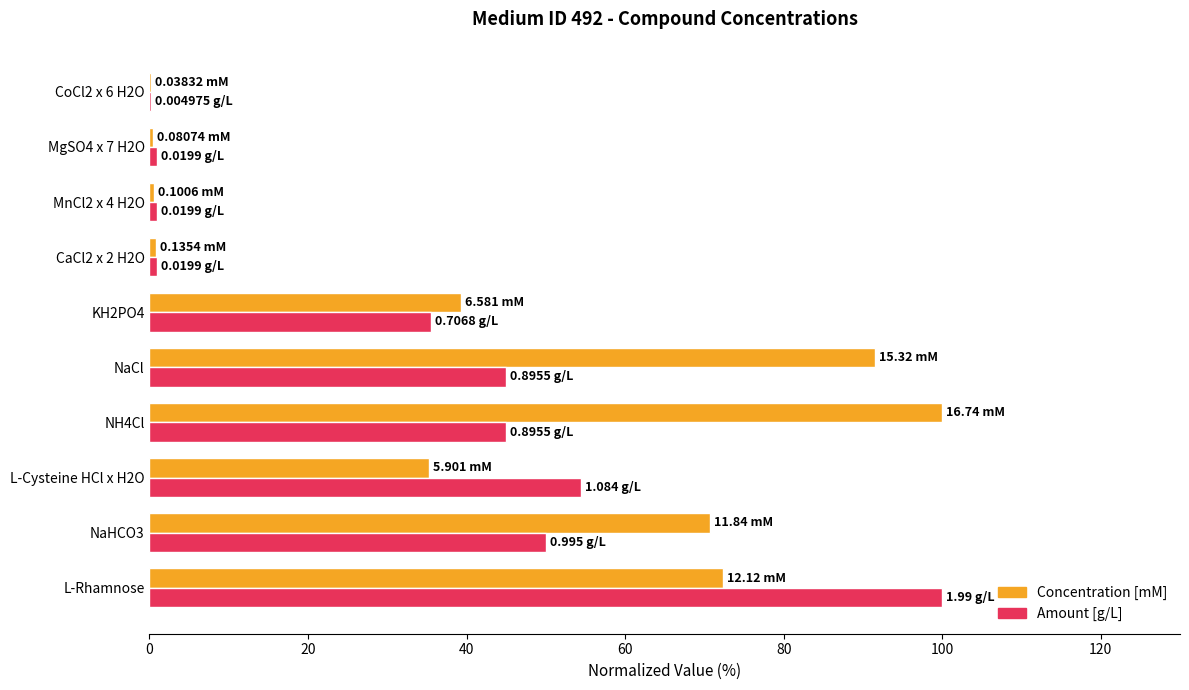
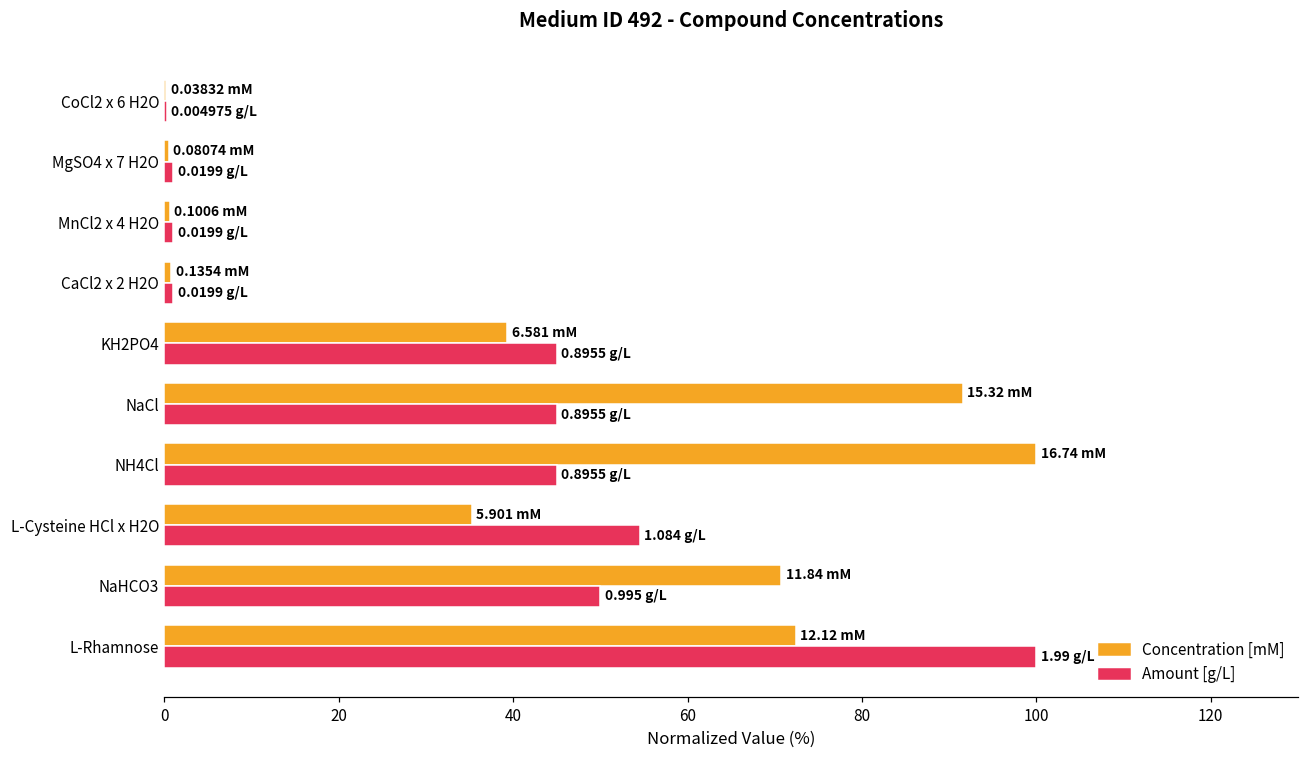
Amount [g/L], KH2PO4: 0.7068 -> 0.8955
